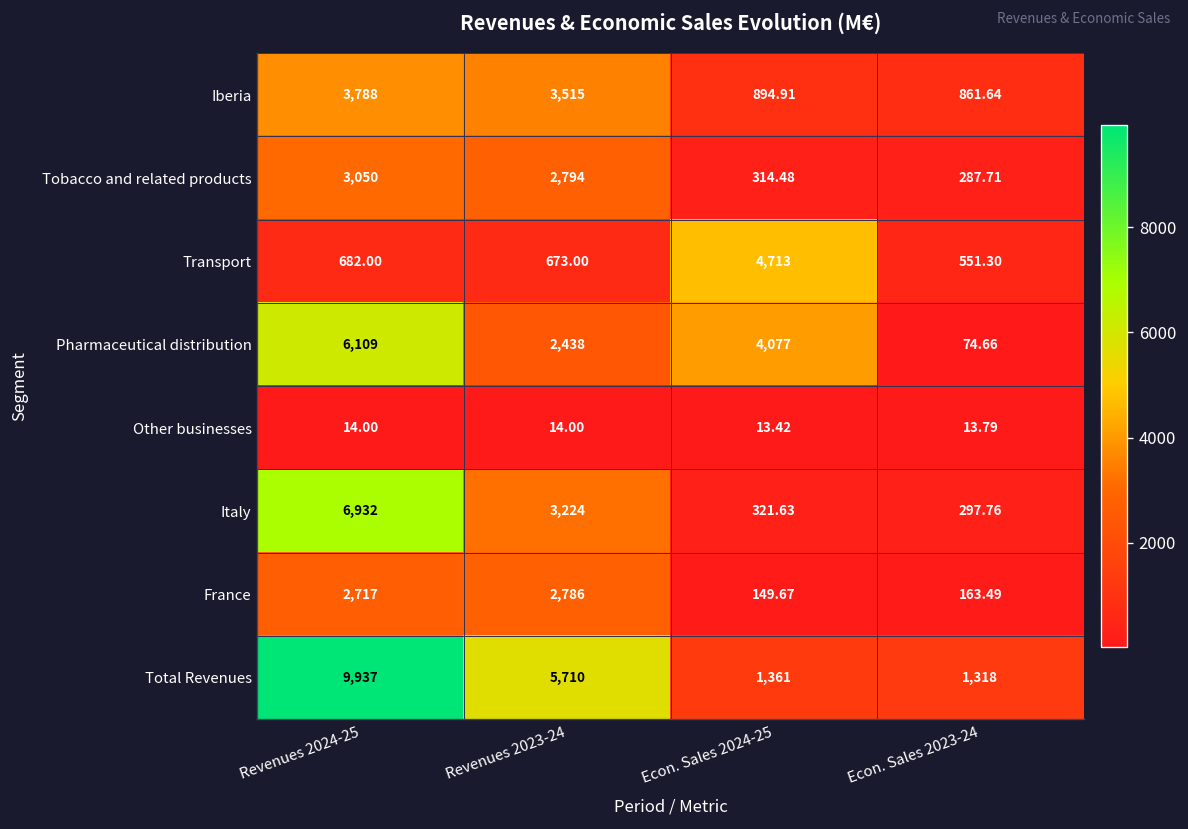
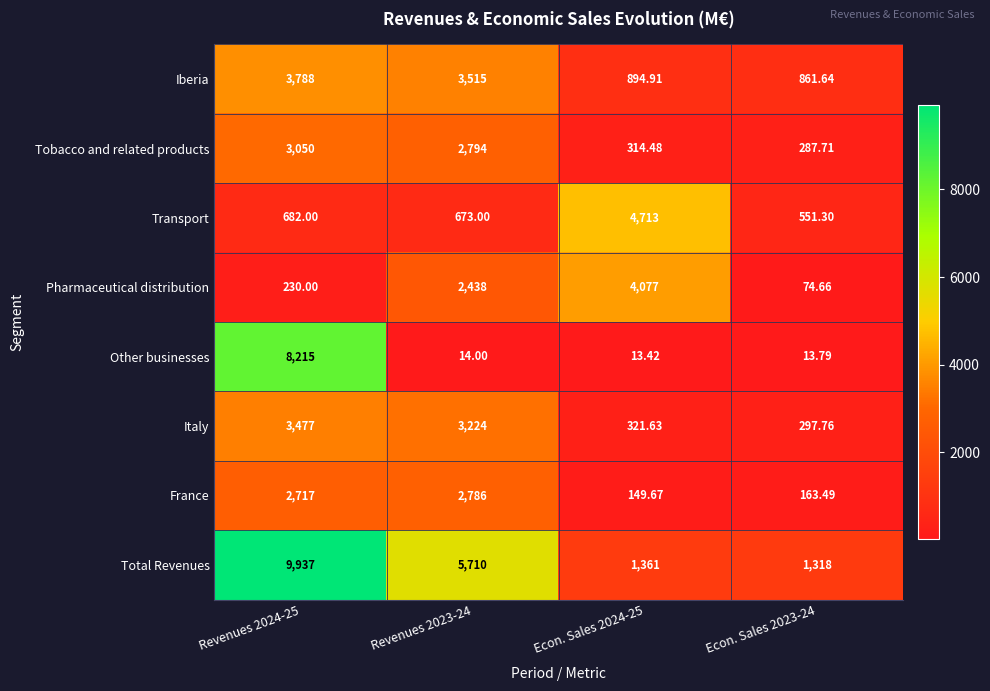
Pharmaceutical distribution, Revenues 2024-25: 6,109 -> 230.00
Other businesses, Revenues 2024-25: 14.00 -> 8,215
Italy, Revenues 2024-25: 6,932 -> 3,477
